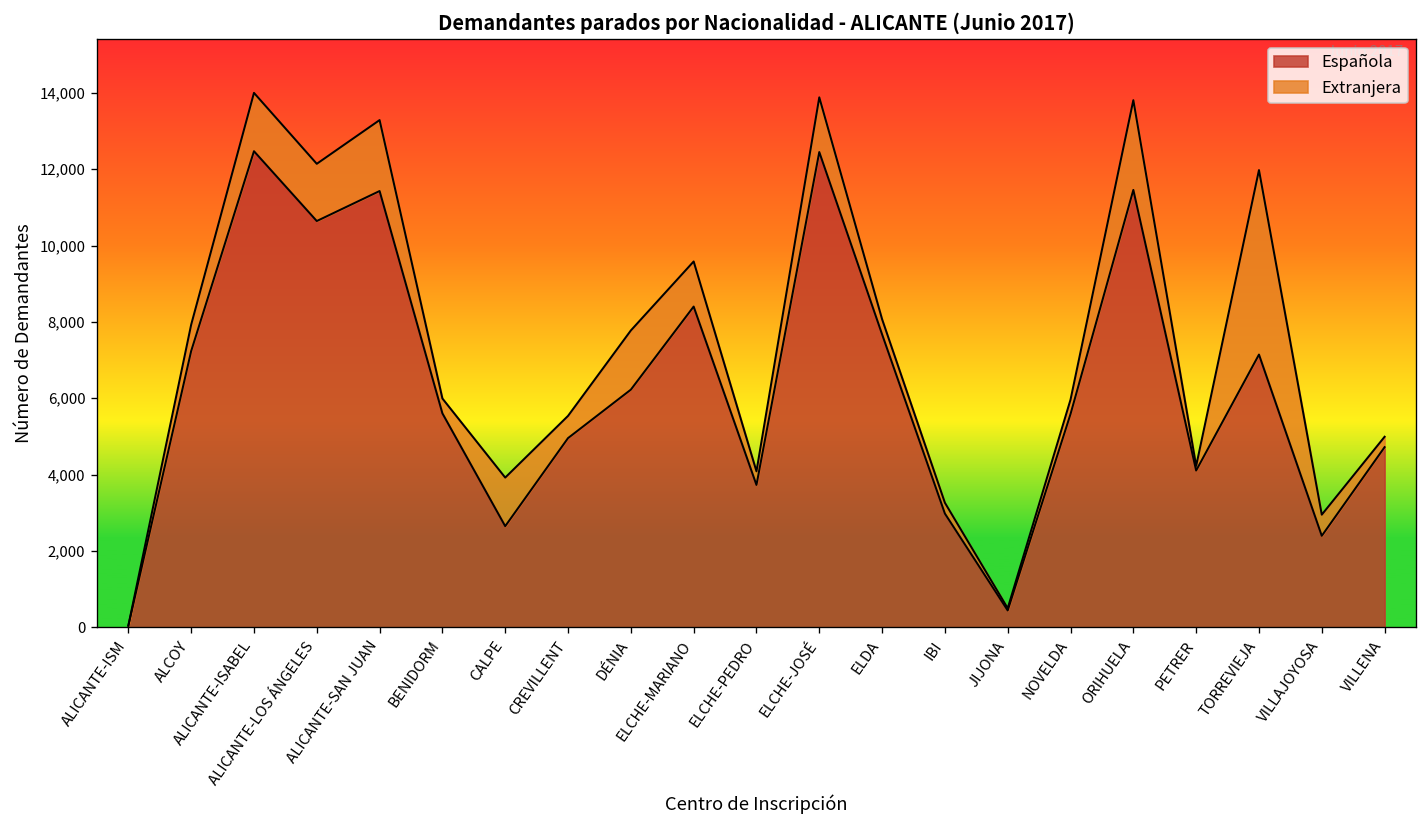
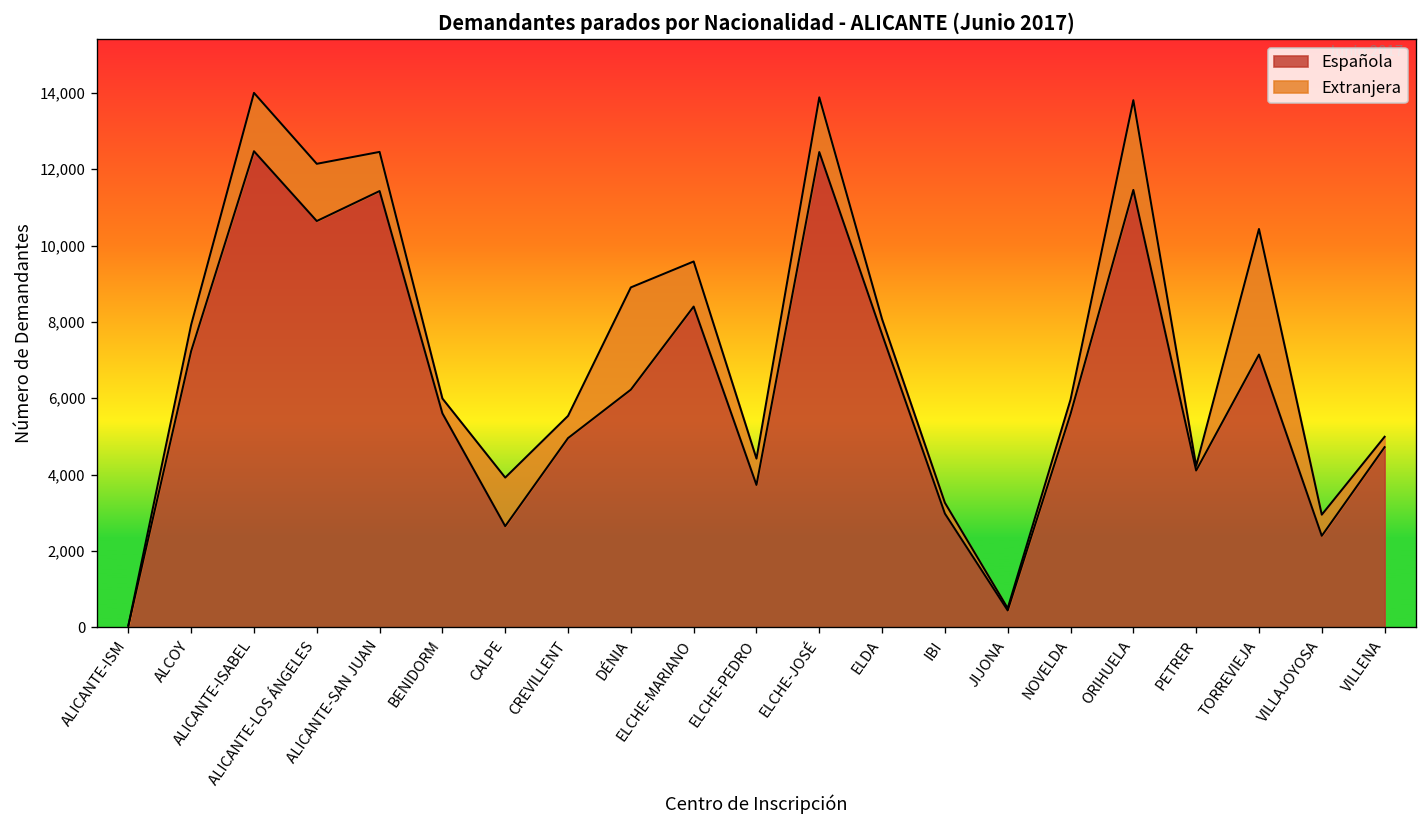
Extranjera, ALICANTE-SAN JUAN: 1,900 -> 1,000
Extranjera, DÉNIA: 1,600 -> 2,700
Extranjera, ELCHE-PEDRO: 400 -> 700
Extranjera, TORREVIEJA: 4,800 -> 3,300
